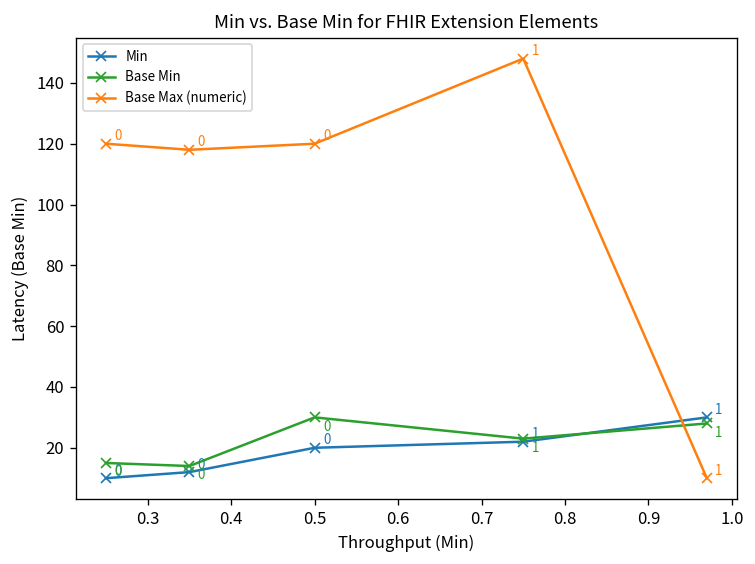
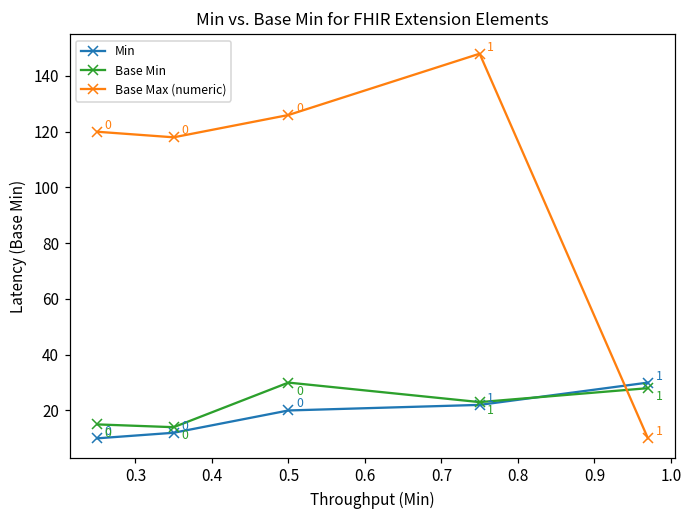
Base Max (numeric), 0.5: 120 -> 126
